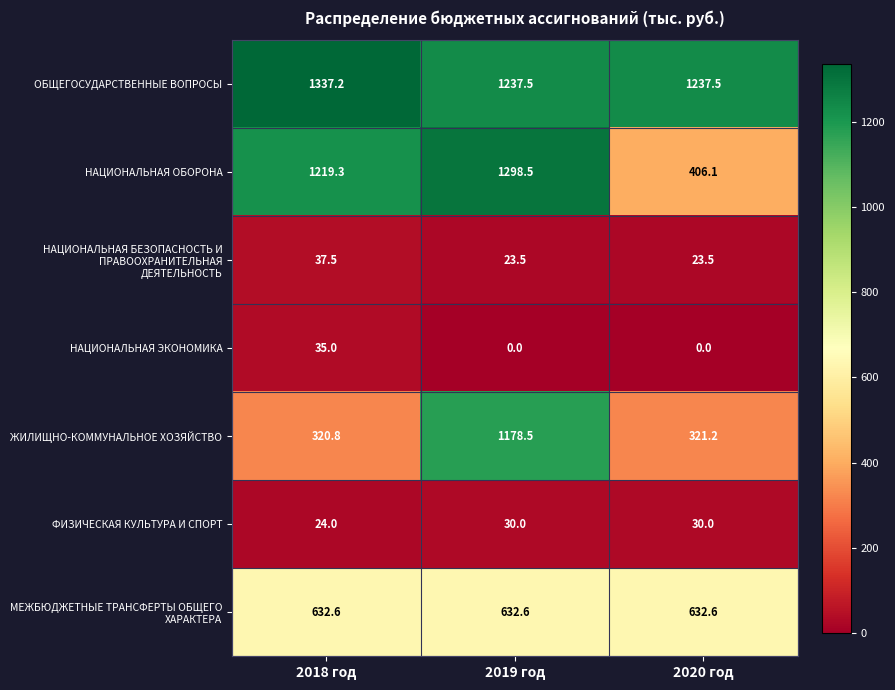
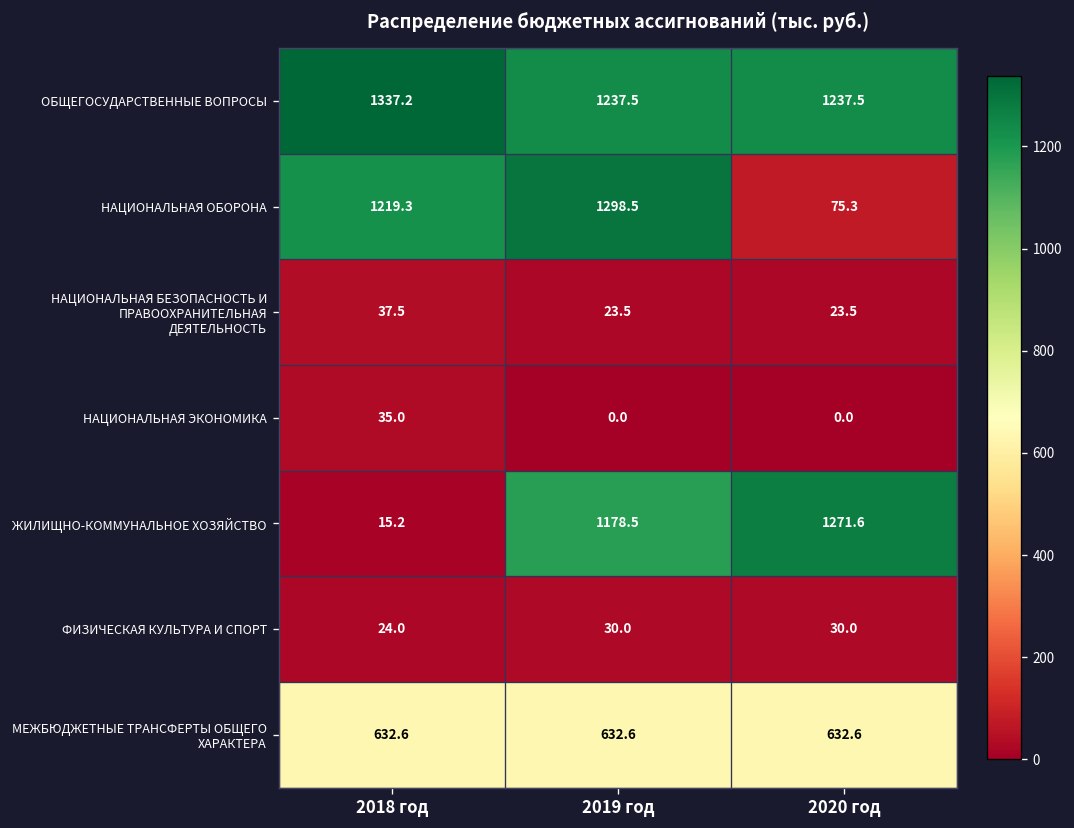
НАЦИОНАЛЬНАЯ ОБОРОНА, 2020 год: 406.1 -> 75.3
ЖИЛИЩНО-КОММУНАЛЬНОЕ ХОЗЯЙСТВО, 2018 год: 320.8 -> 15.2
ЖИЛИЩНО-КОММУНАЛЬНОЕ ХОЗЯЙСТВО, 2020 год: 321.2 -> 1271.6
